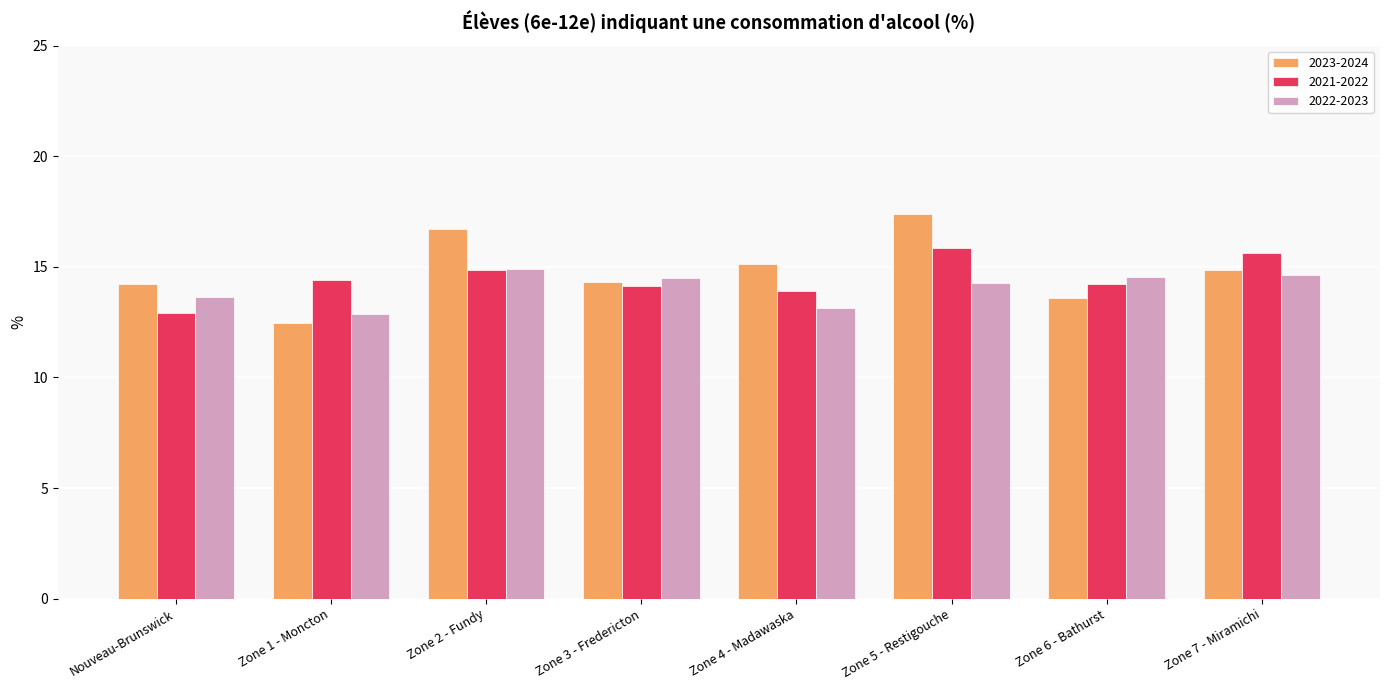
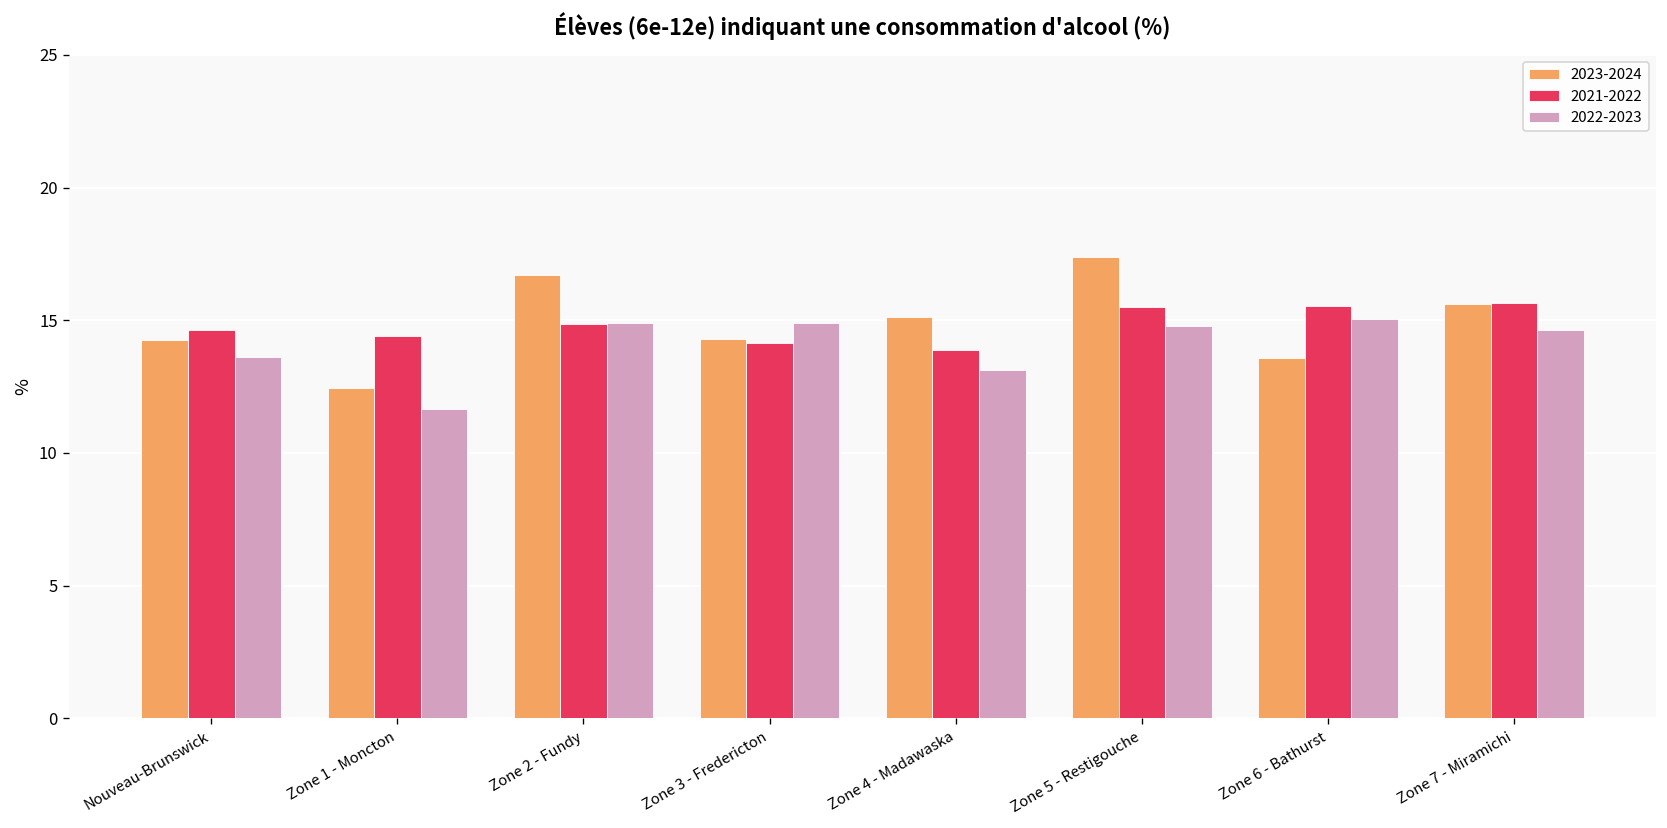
2021-2022, Nouveau-Brunswick: 12.9 -> 14.6
2022-2023, Zone 1 - Moncton: 12.9 -> 11.7
2022-2023, Zone 3 - Fredericton: 14.5 -> 14.9
2021-2022, Zone 5 - Restigouche: 15.9 -> 15.5
2022-2023, Zone 5 - Restigouche: 14.3 -> 14.8
2021-2022, Zone 6 - Bathurst: 14.2 -> 15.5
2022-2023, Zone 6 - Bathurst: 14.6 -> 15.0
2023-2024, Zone 7 - Miramichi: 14.9 -> 15.6
